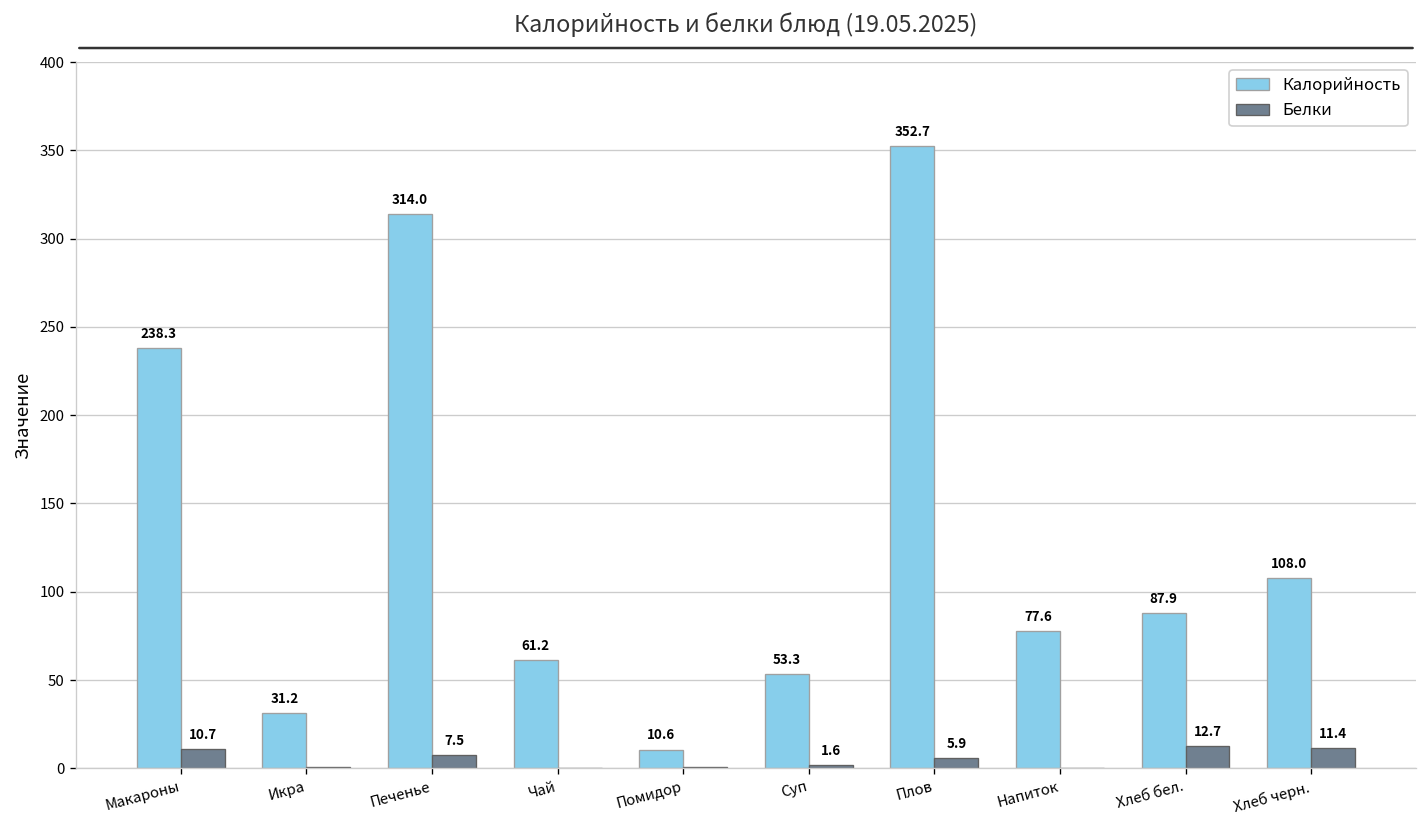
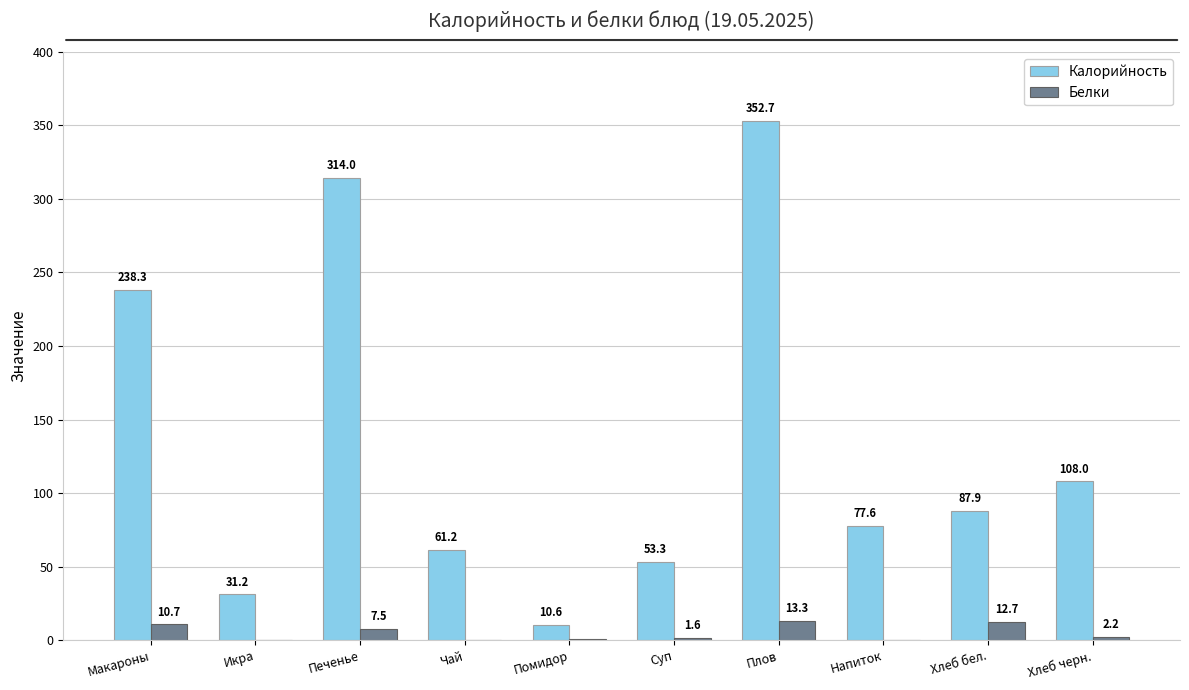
Белки, Плов: 5.9 -> 13.3
Белки, Хлеб черн.: 11.4 -> 2.2
